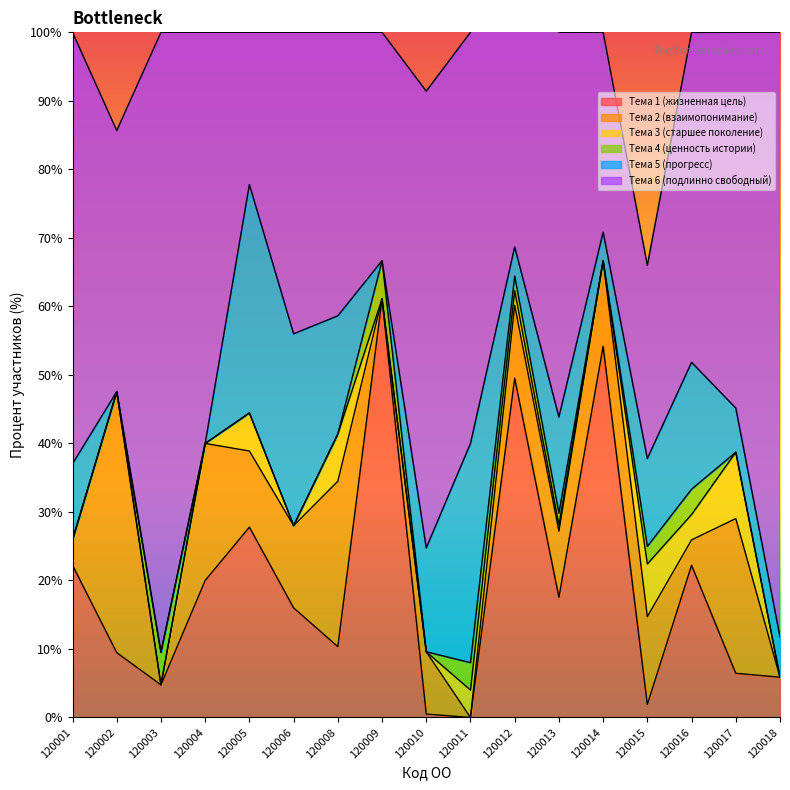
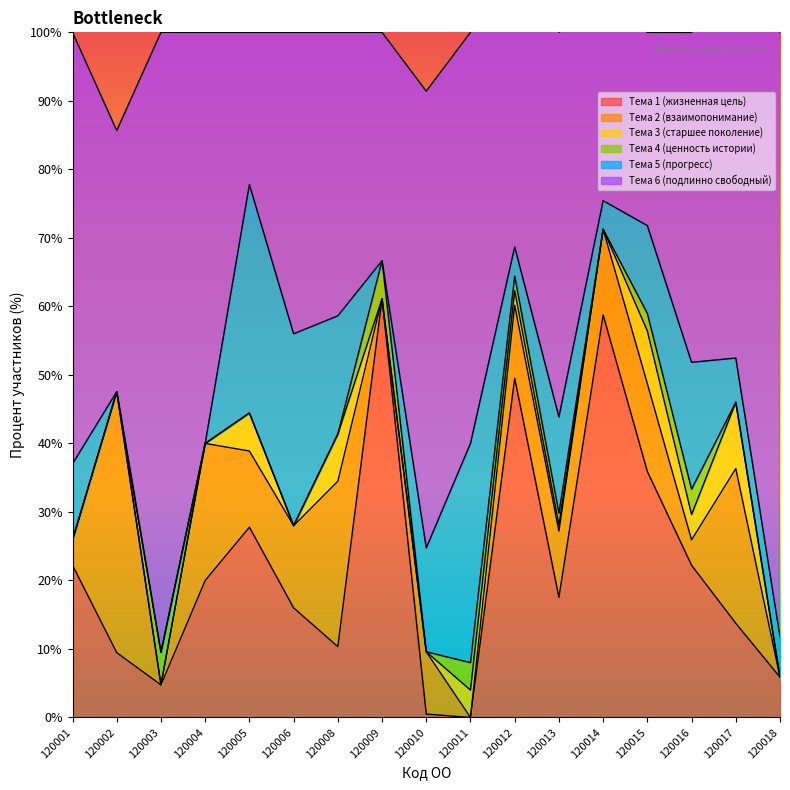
Тема 1 (жизненная цель), 120014: 54% -> 59%
Тема 1 (жизненная цель), 120015: 2% -> 36%
Тема 1 (жизненная цель), 120017: 6% -> 14%
